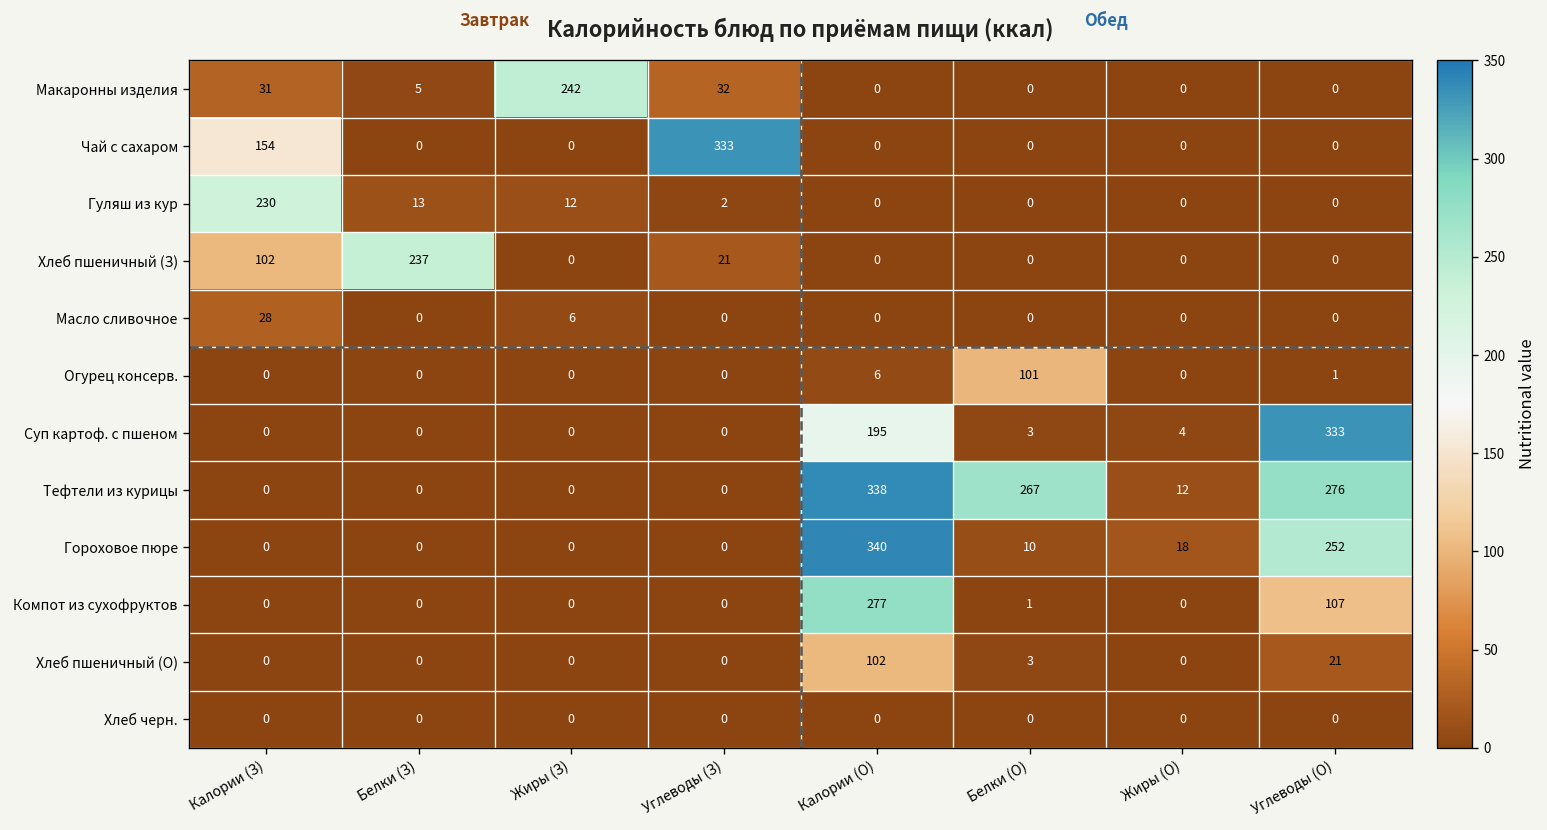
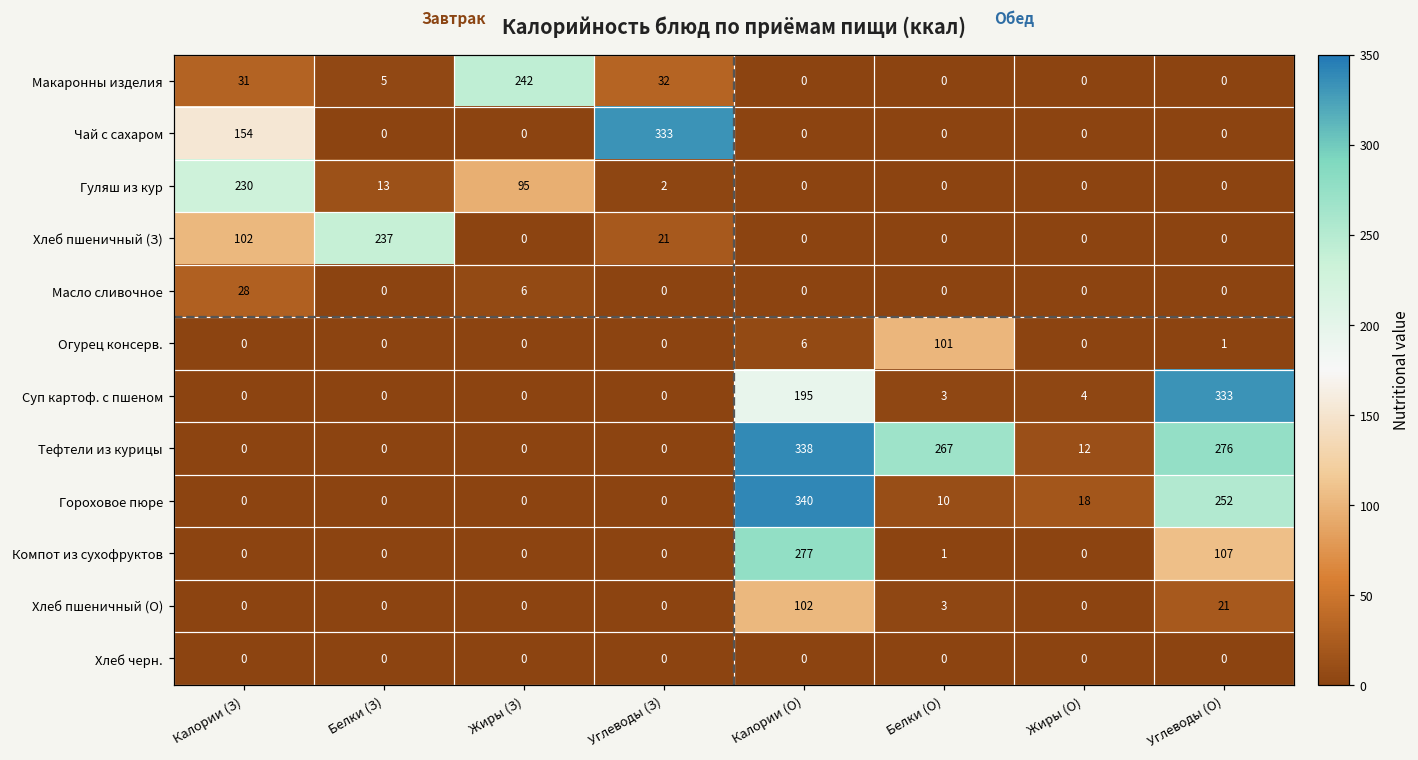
Гуляш из кур, Жиры (З): 12 -> 95
